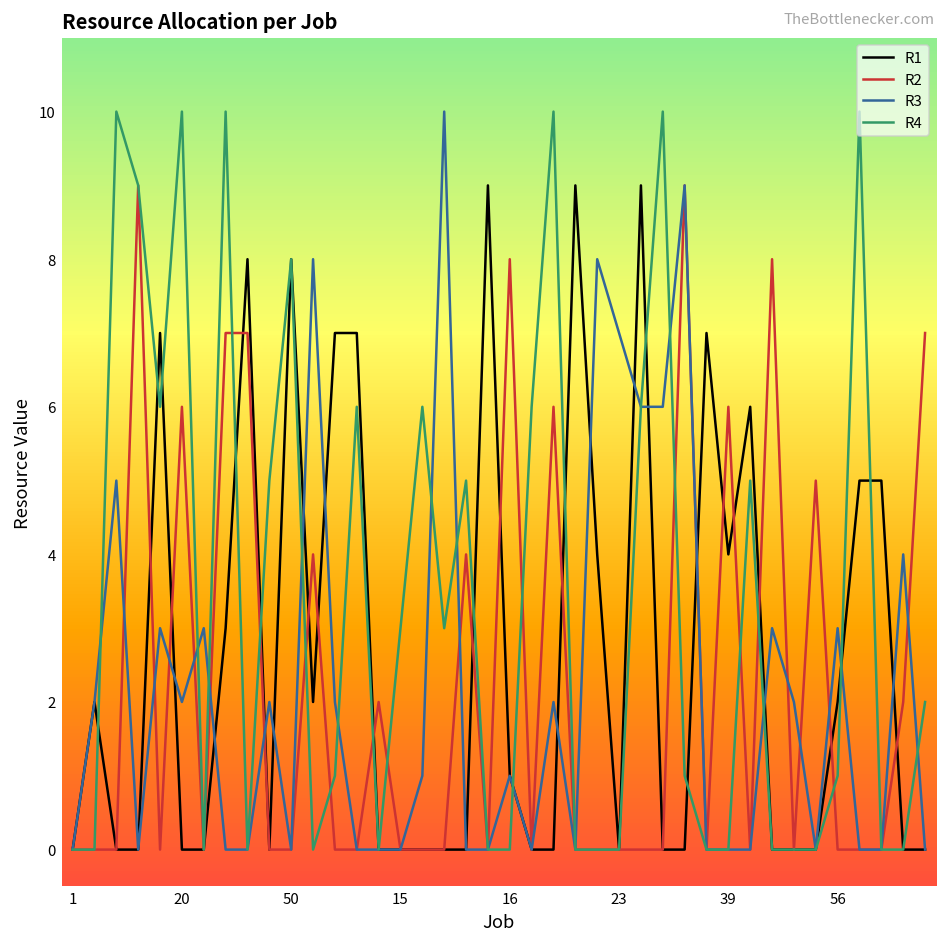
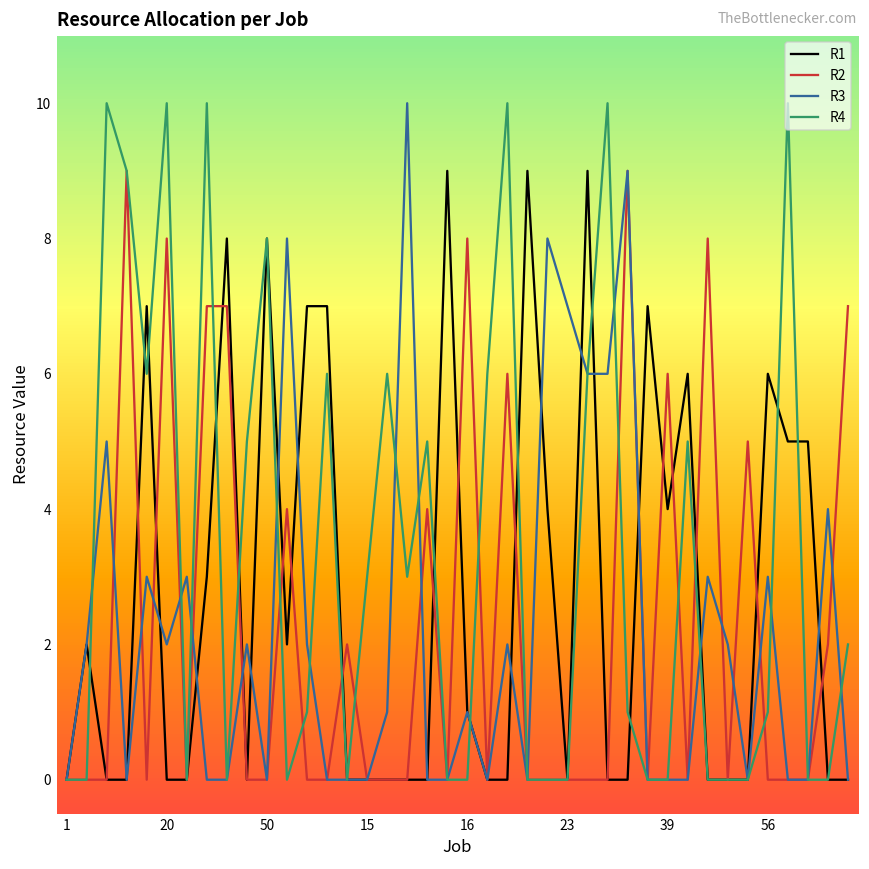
R2, 20: 6 -> 8
R1, 56: 2 -> 6
